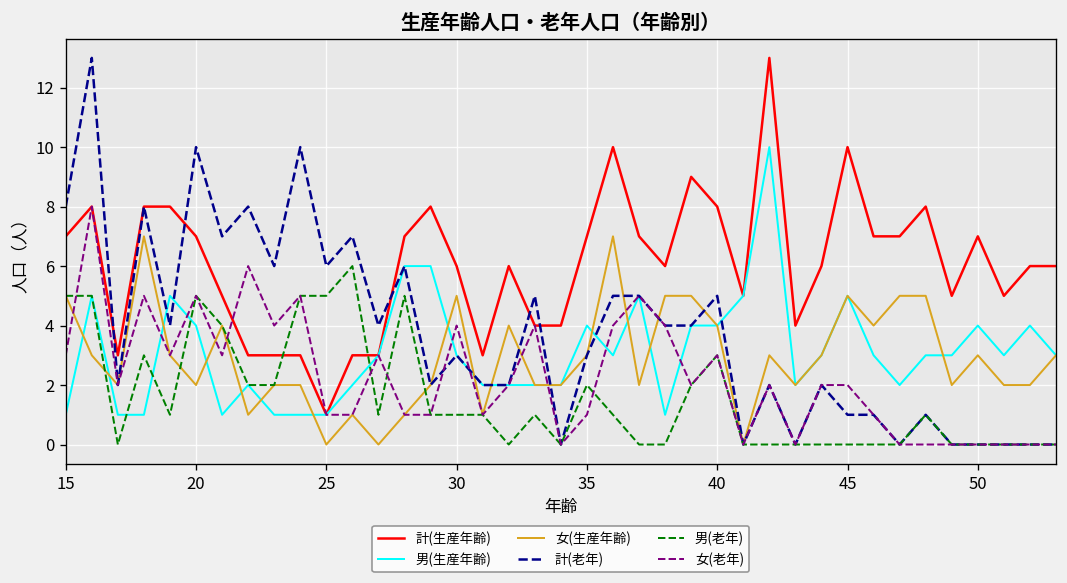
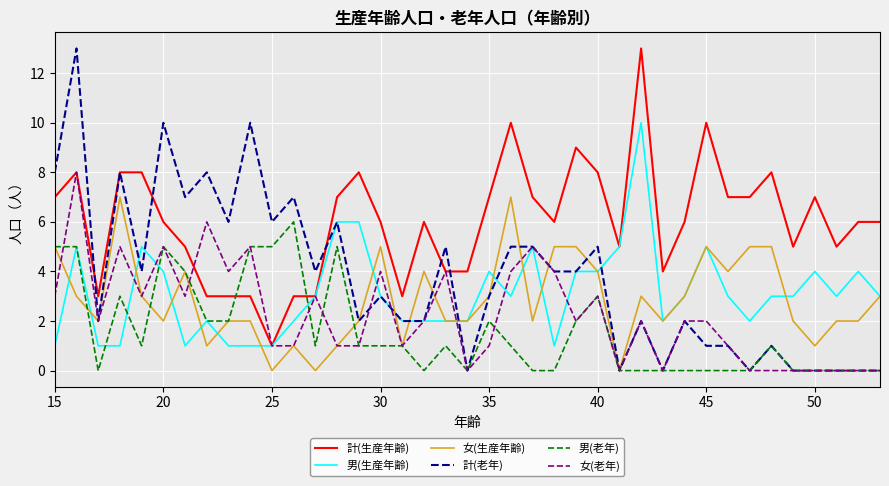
計(生産年齢), 20: 7 -> 6
女(生産年齢), 50: 3 -> 1
